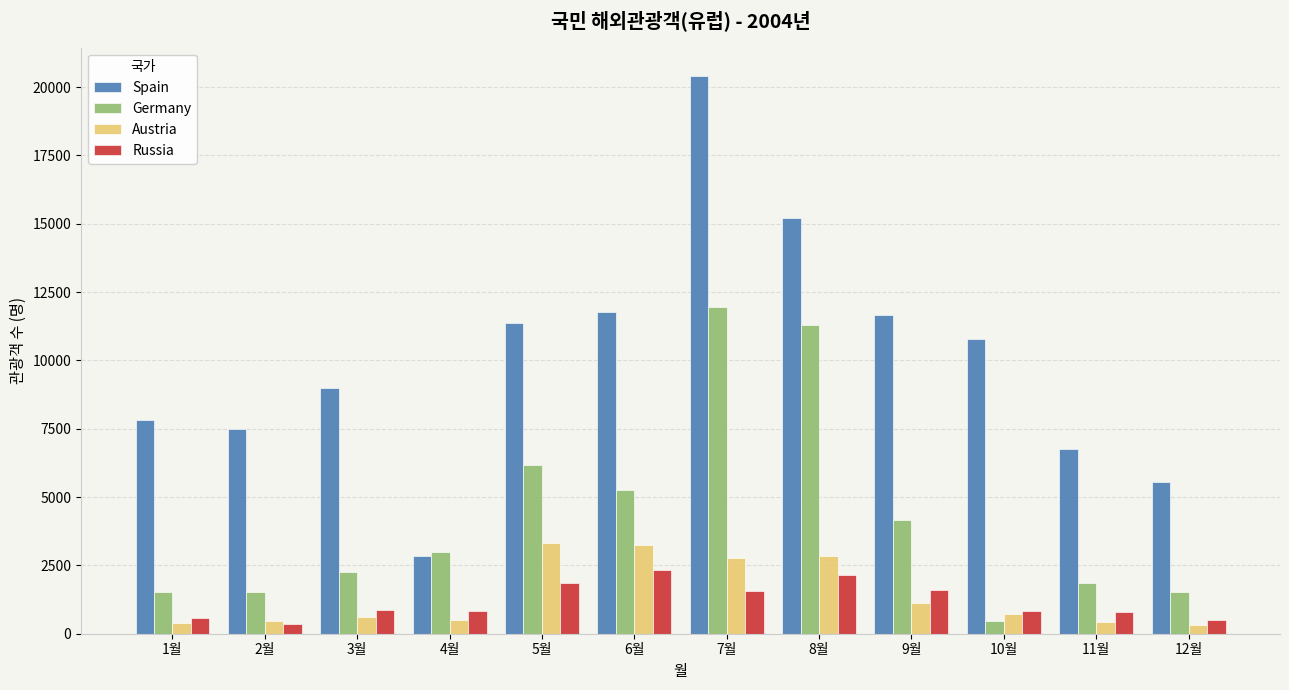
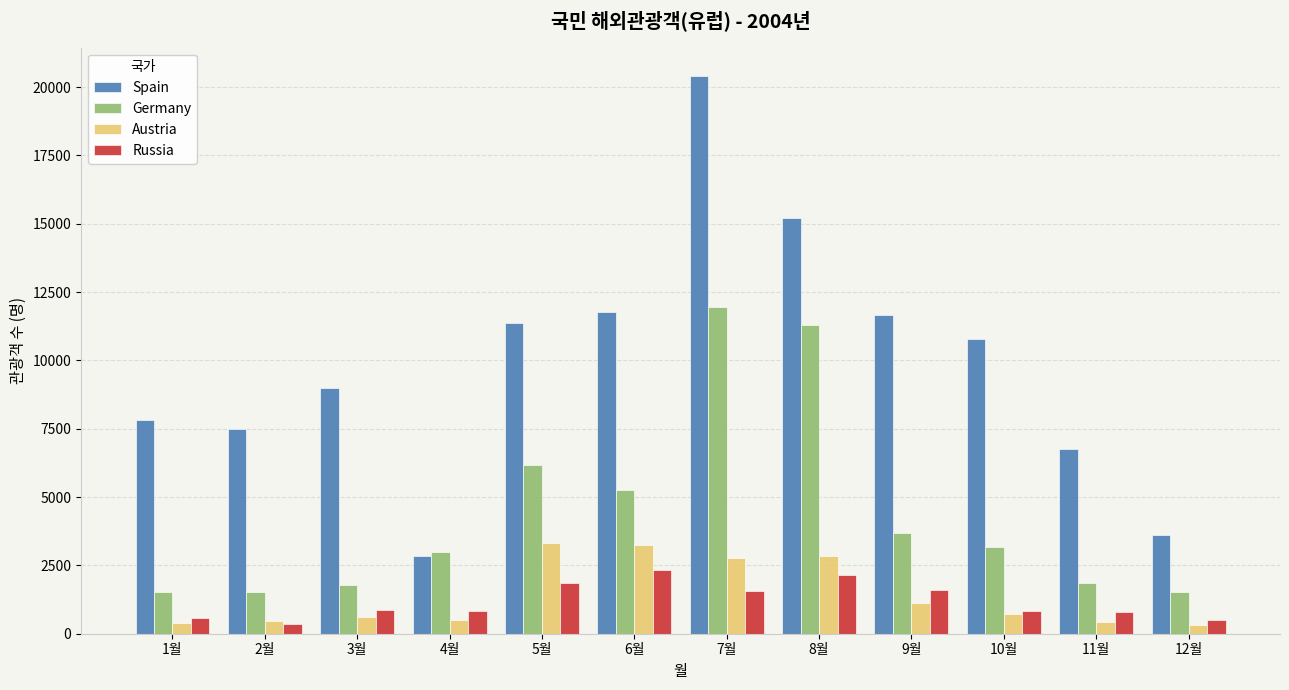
Germany, 3월: 2300 -> 1800
Germany, 9월: 4200 -> 3700
Germany, 10월: 500 -> 3200
Spain, 12월: 5600 -> 3600
